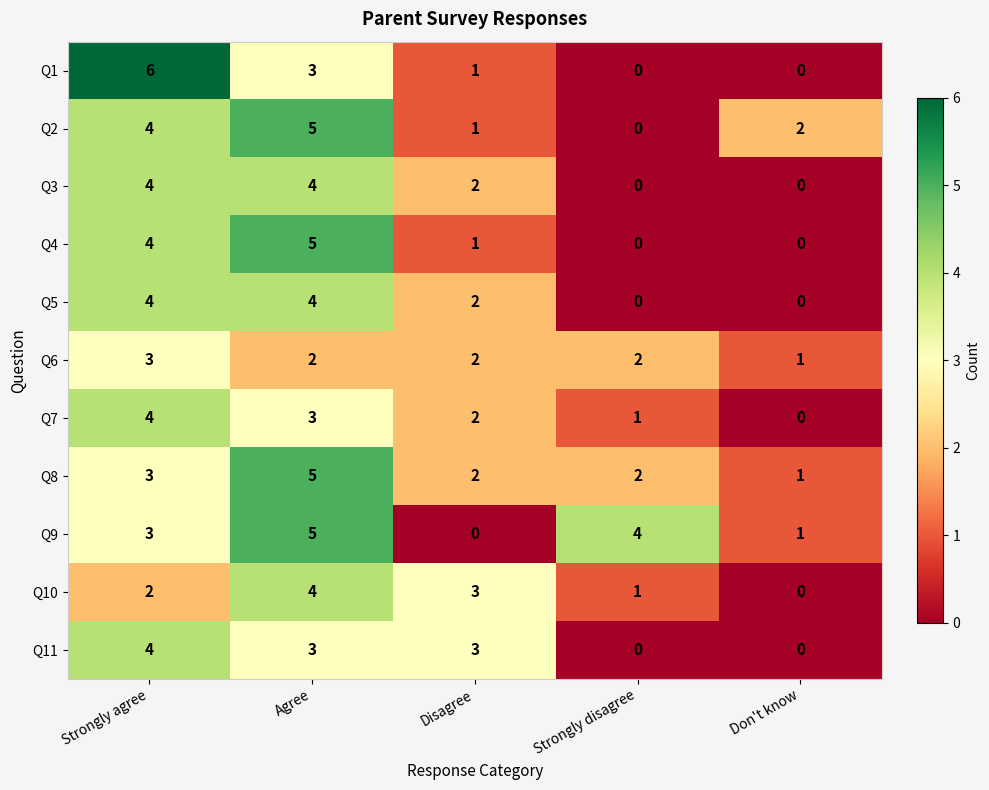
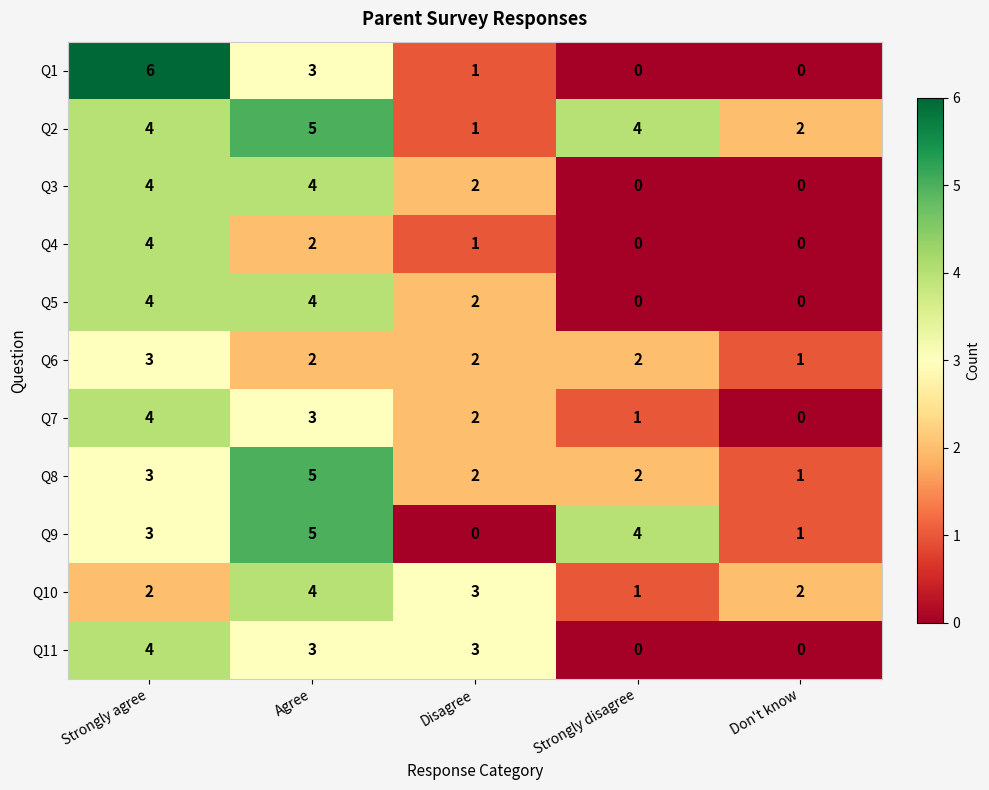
Q2, Strongly disagree: 0 -> 4
Q4, Agree: 5 -> 2
Q10, Don't know: 0 -> 2
